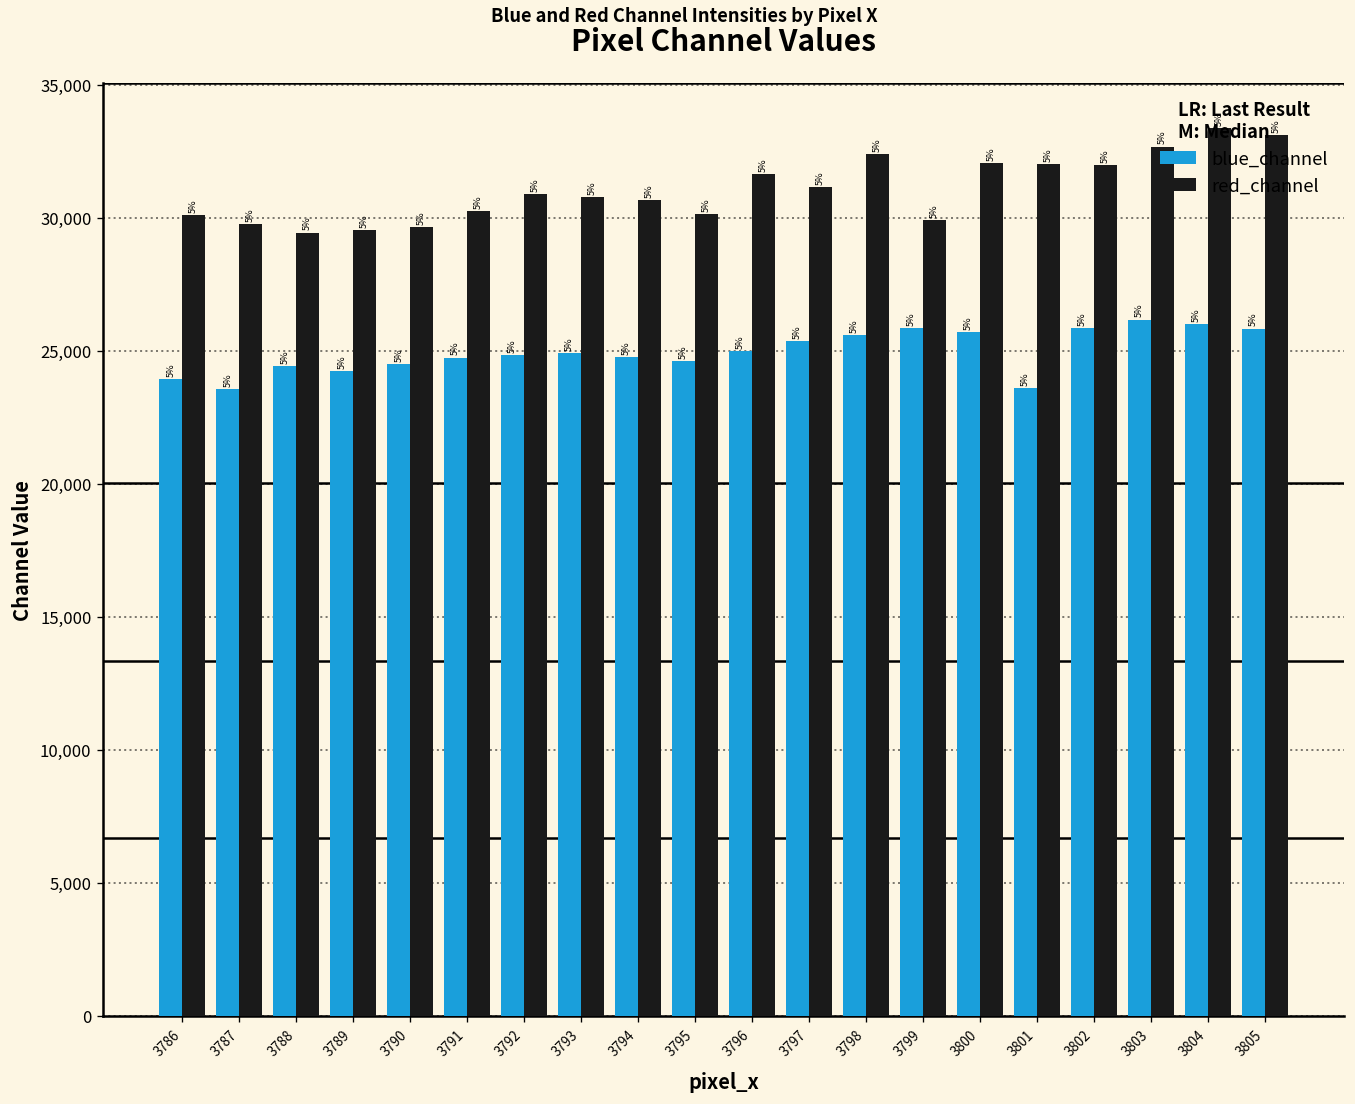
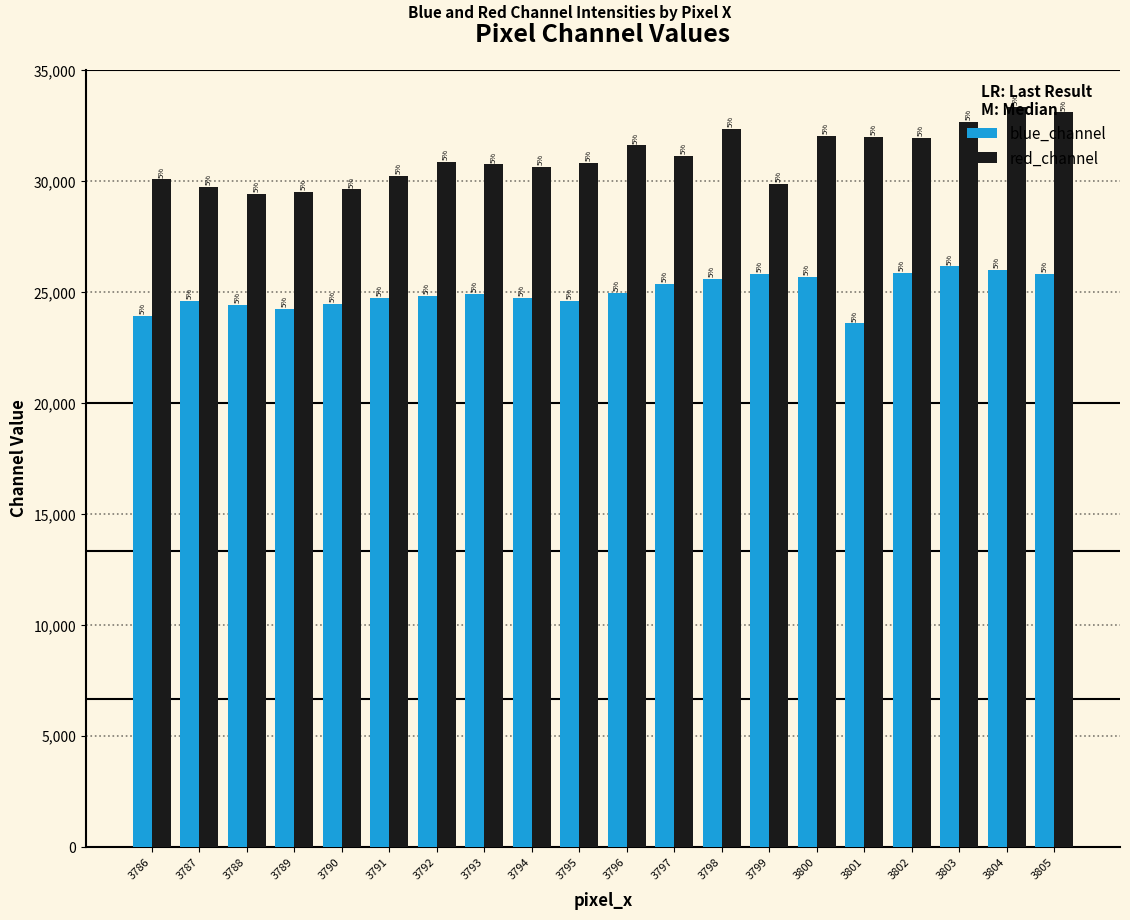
blue_channel, 3787: 23,500 -> 24,600
red_channel, 3795: 30,100 -> 30,800
